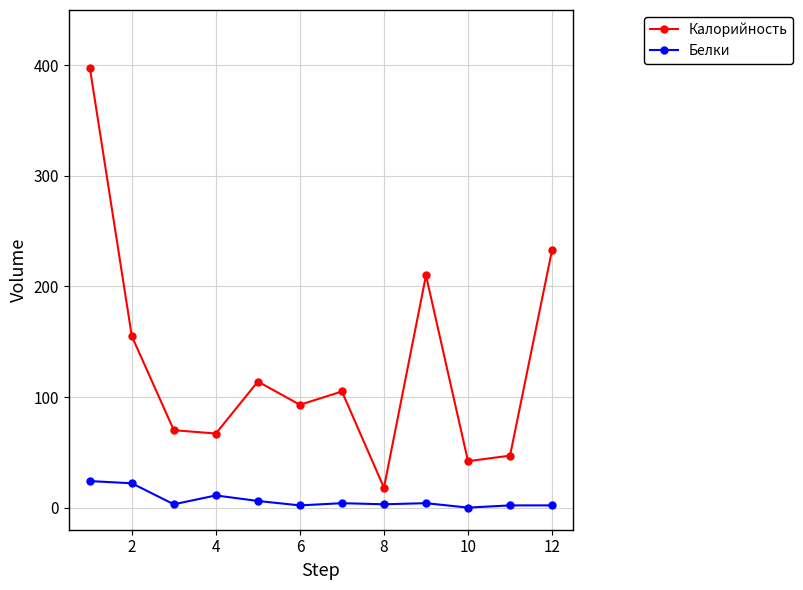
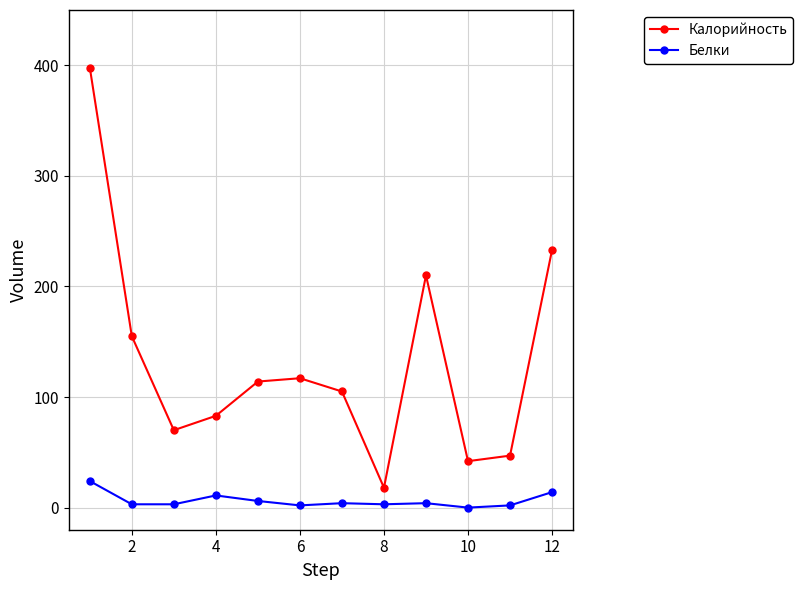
Белки, 2: 22 -> 3
Калорийность, 4: 67 -> 83
Калорийность, 6: 93 -> 117
Белки, 12: 2 -> 14
